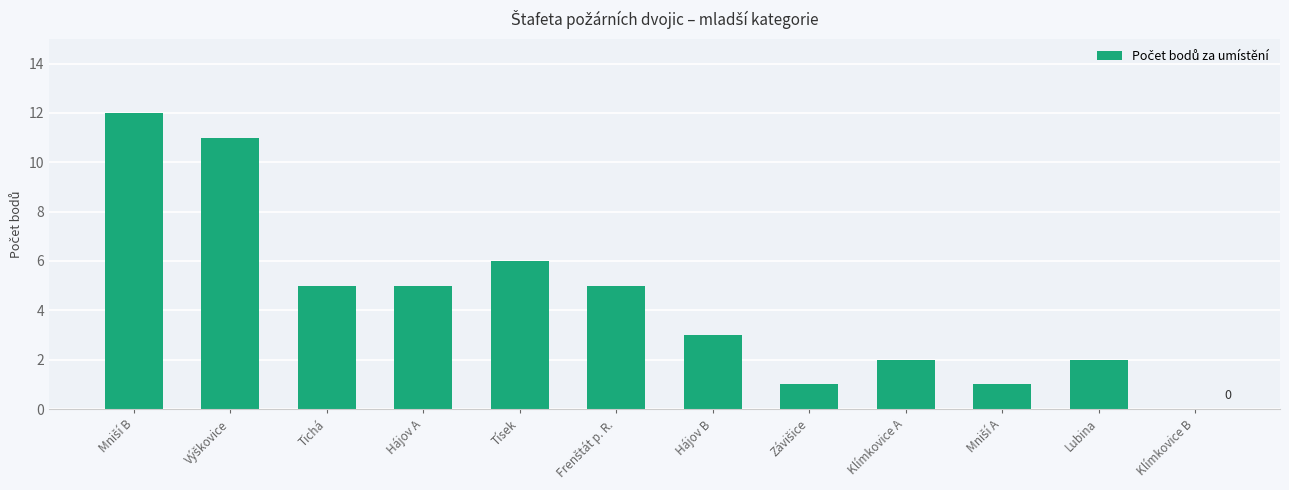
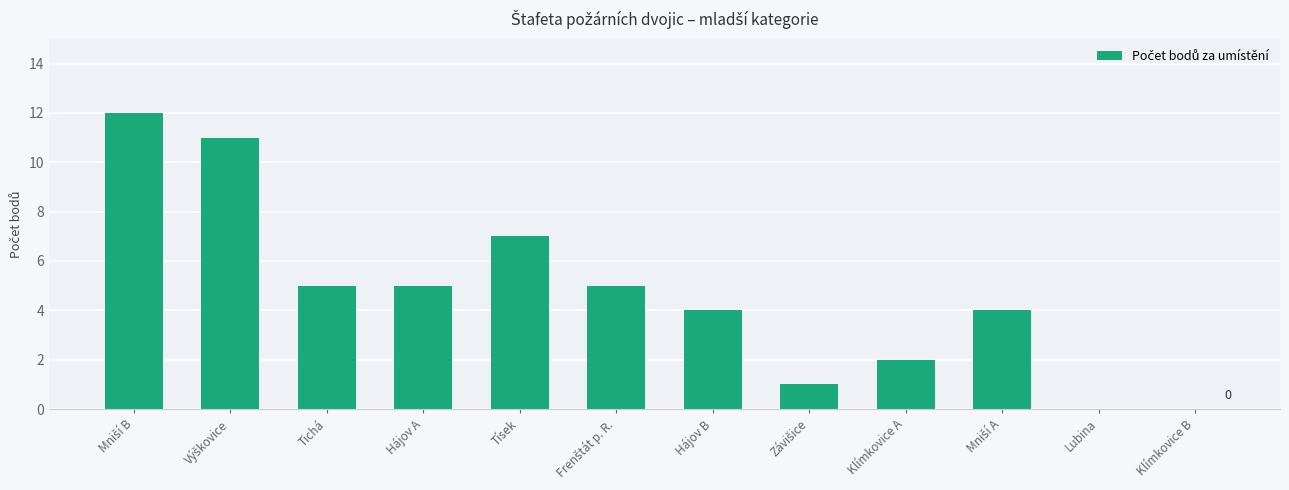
Tísek: 6 -> 7
Hájov B: 3 -> 4
Mniší A: 1 -> 4
Lubina: 2 -> 0
